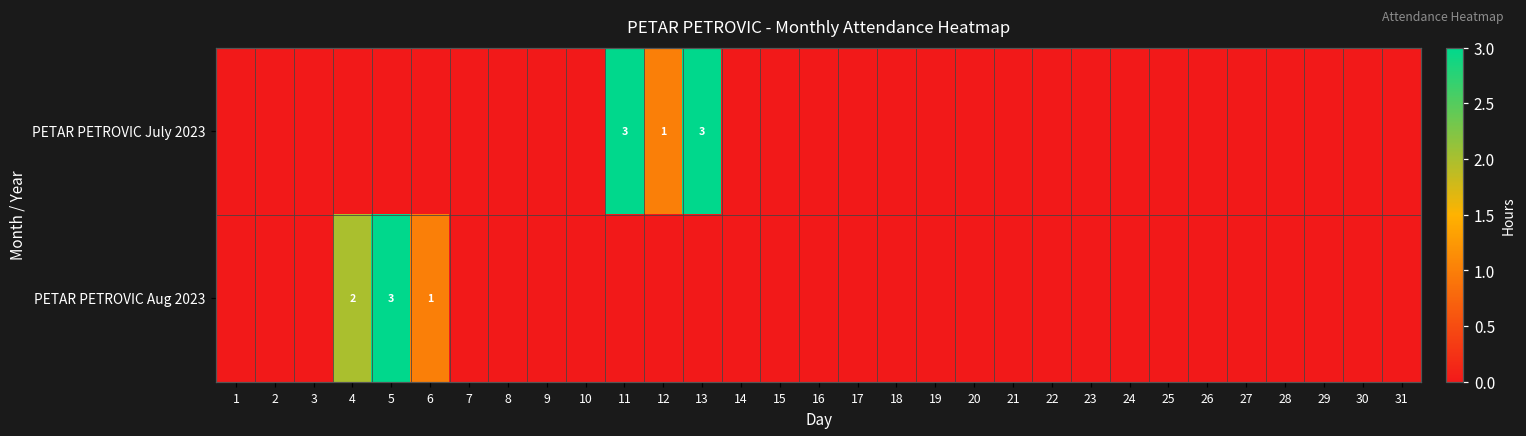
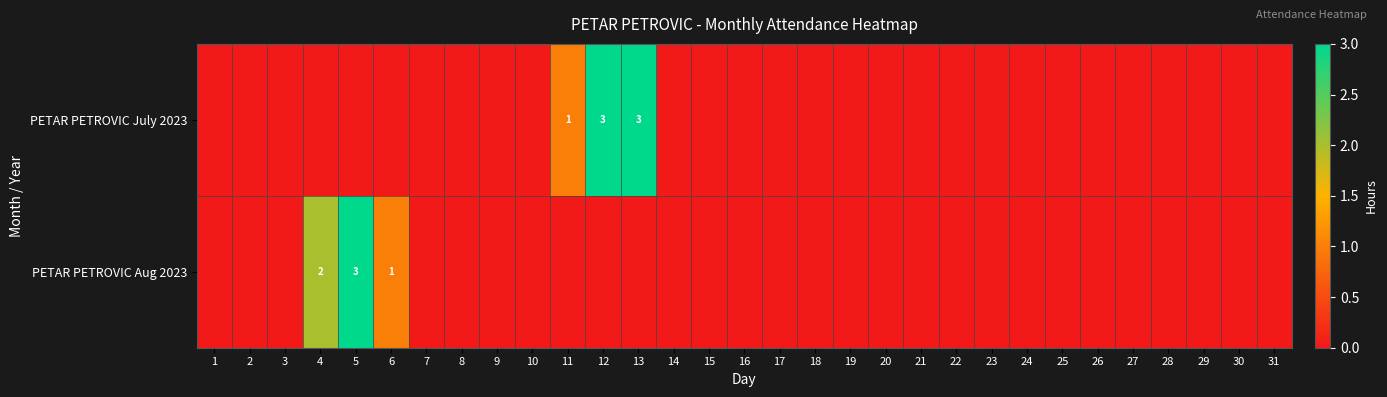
PETAR PETROVIC July 2023, 11: 3 -> 1
PETAR PETROVIC July 2023, 12: 1 -> 3
